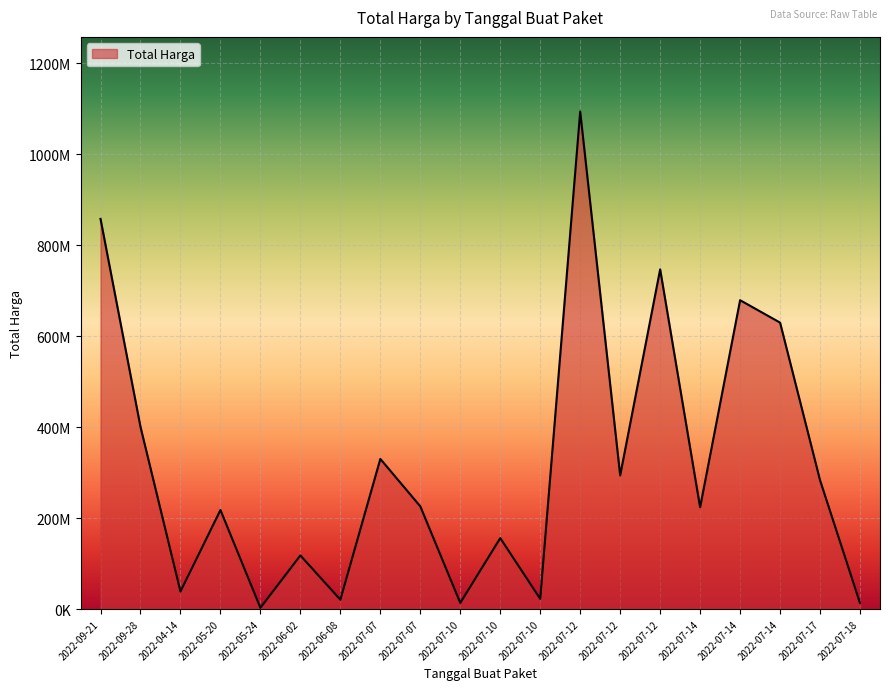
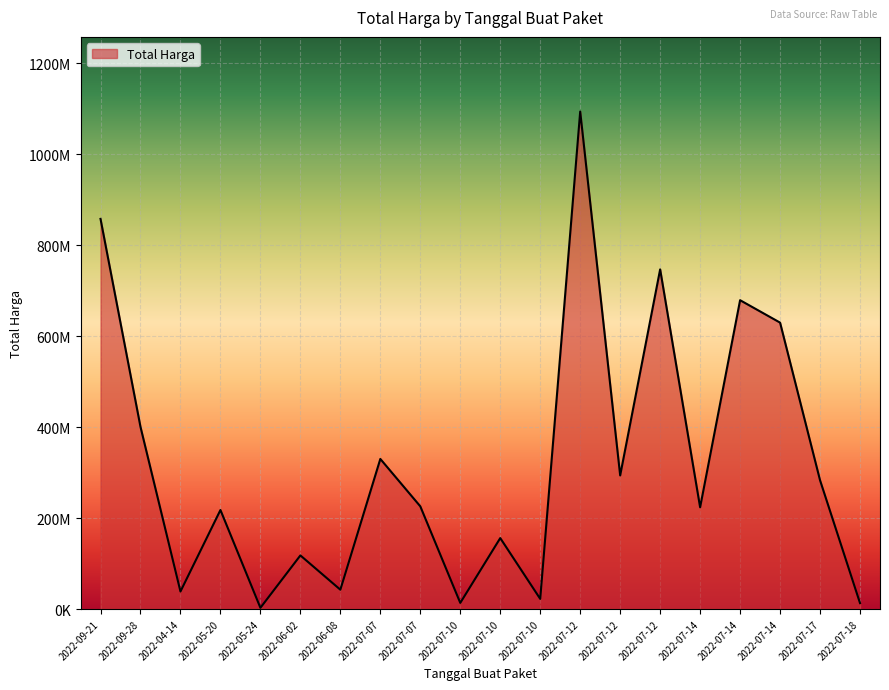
2022-06-08: 20000000 -> 40000000
